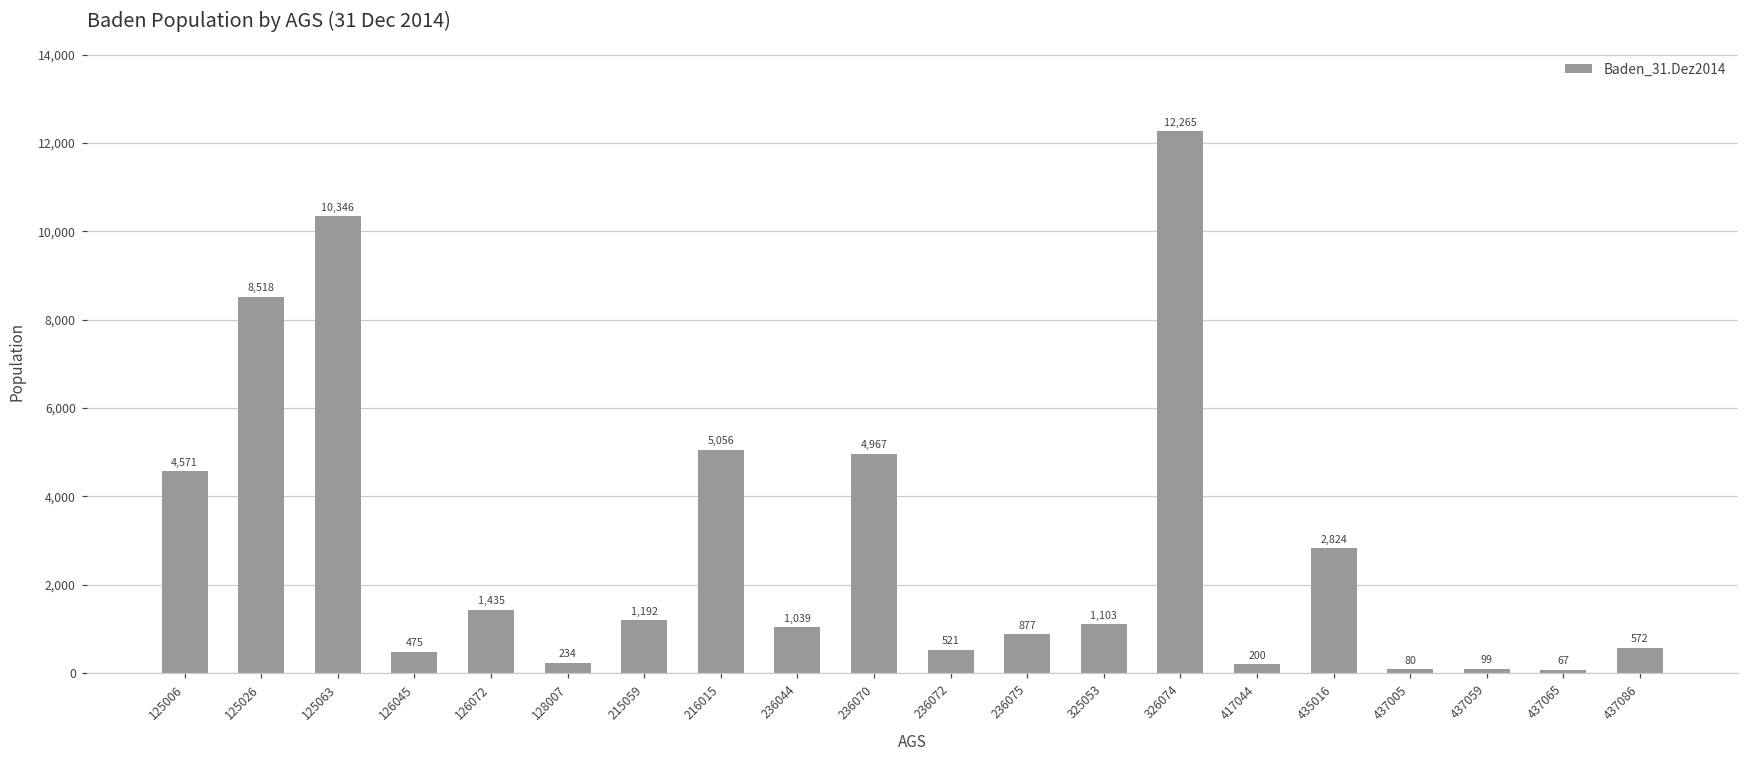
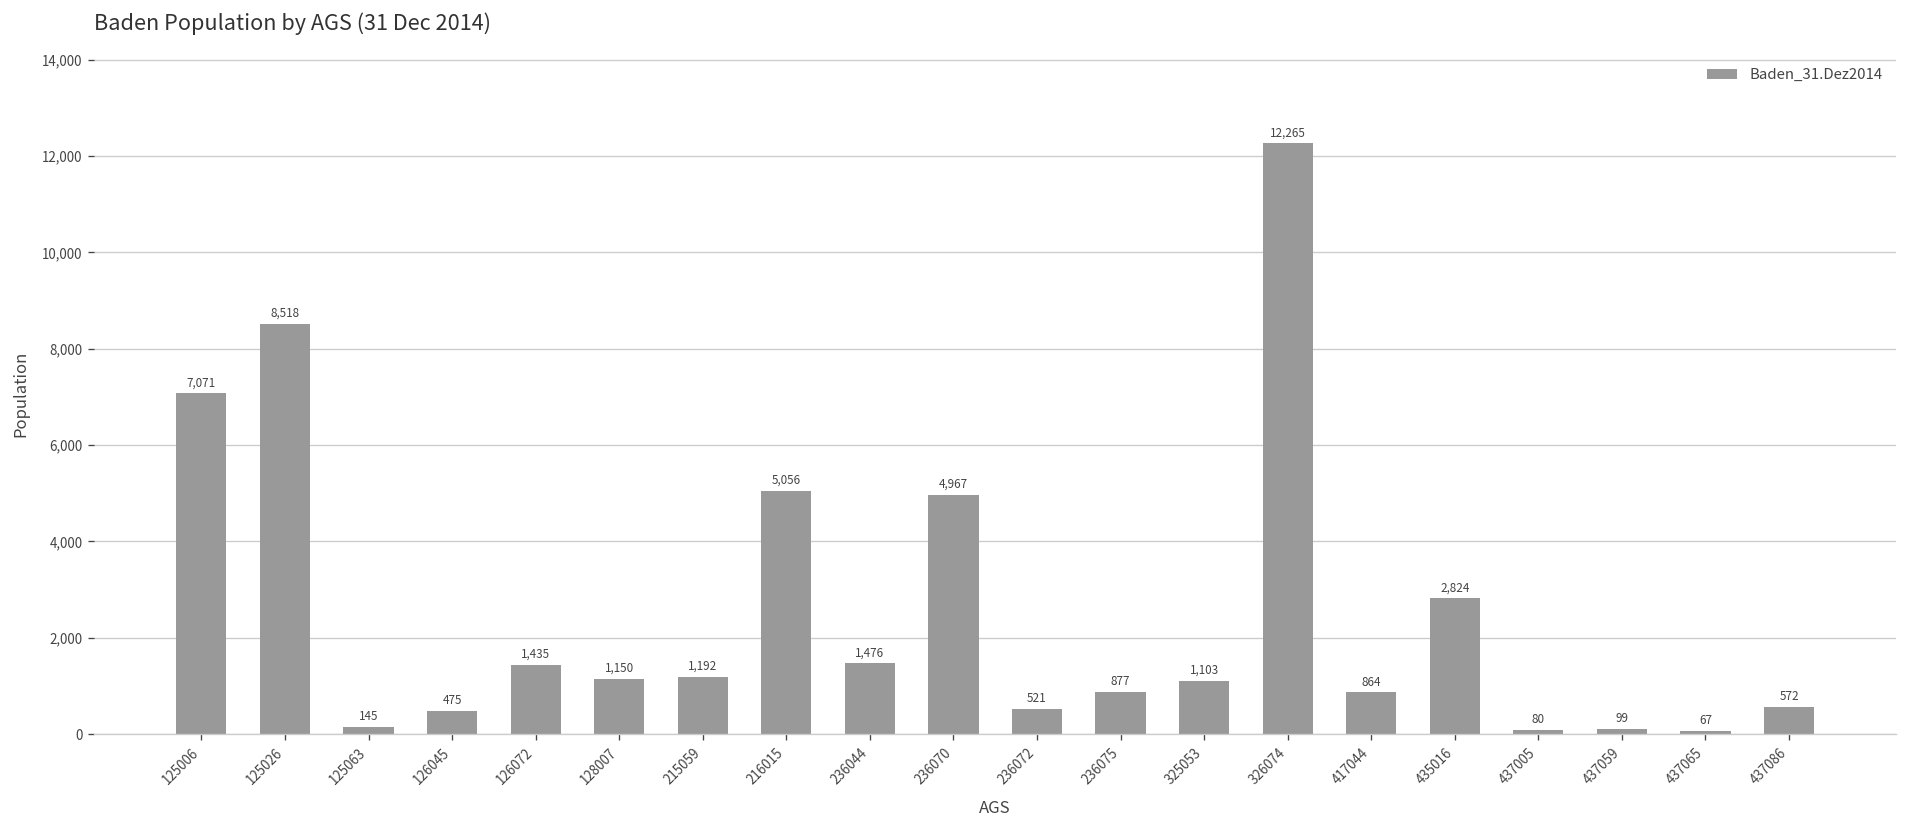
125006: 4,571 -> 7,071
125063: 10,346 -> 145
128007: 234 -> 1,150
236044: 1,039 -> 1,476
417044: 200 -> 864
